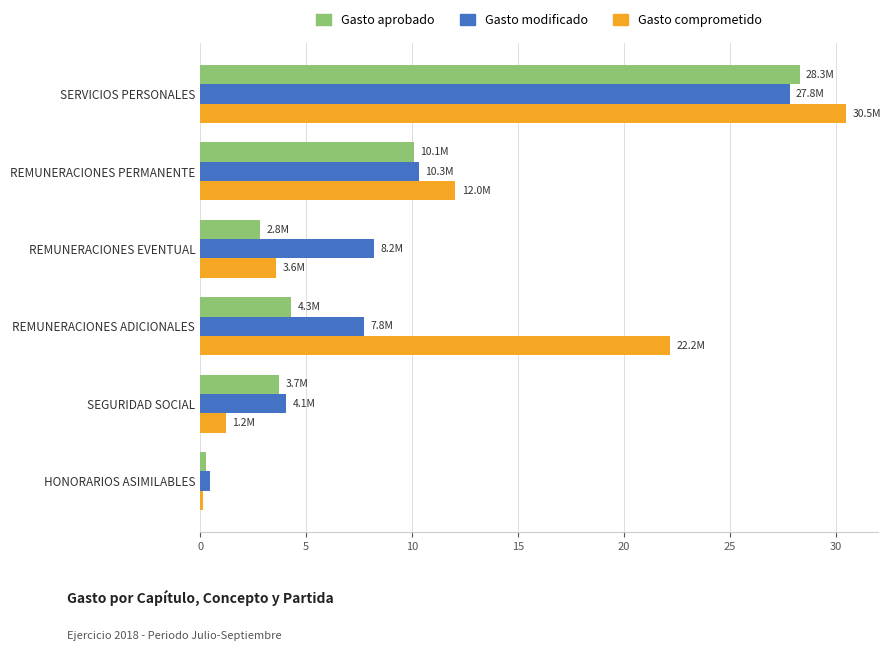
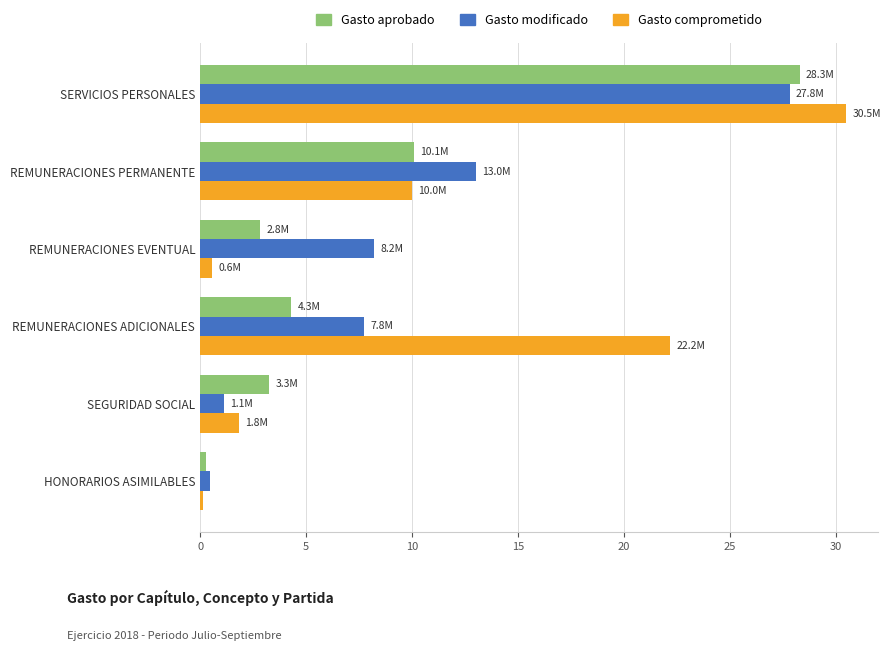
Gasto modificado, REMUNERACIONES PERMANENTE: 10.3M -> 13.0M
Gasto comprometido, REMUNERACIONES PERMANENTE: 12.0M -> 10.0M
Gasto comprometido, REMUNERACIONES EVENTUAL: 3.6M -> 0.6M
Gasto aprobado, SEGURIDAD SOCIAL: 3.7M -> 3.3M
Gasto modificado, SEGURIDAD SOCIAL: 4.1M -> 1.1M
Gasto comprometido, SEGURIDAD SOCIAL: 1.2M -> 1.8M
